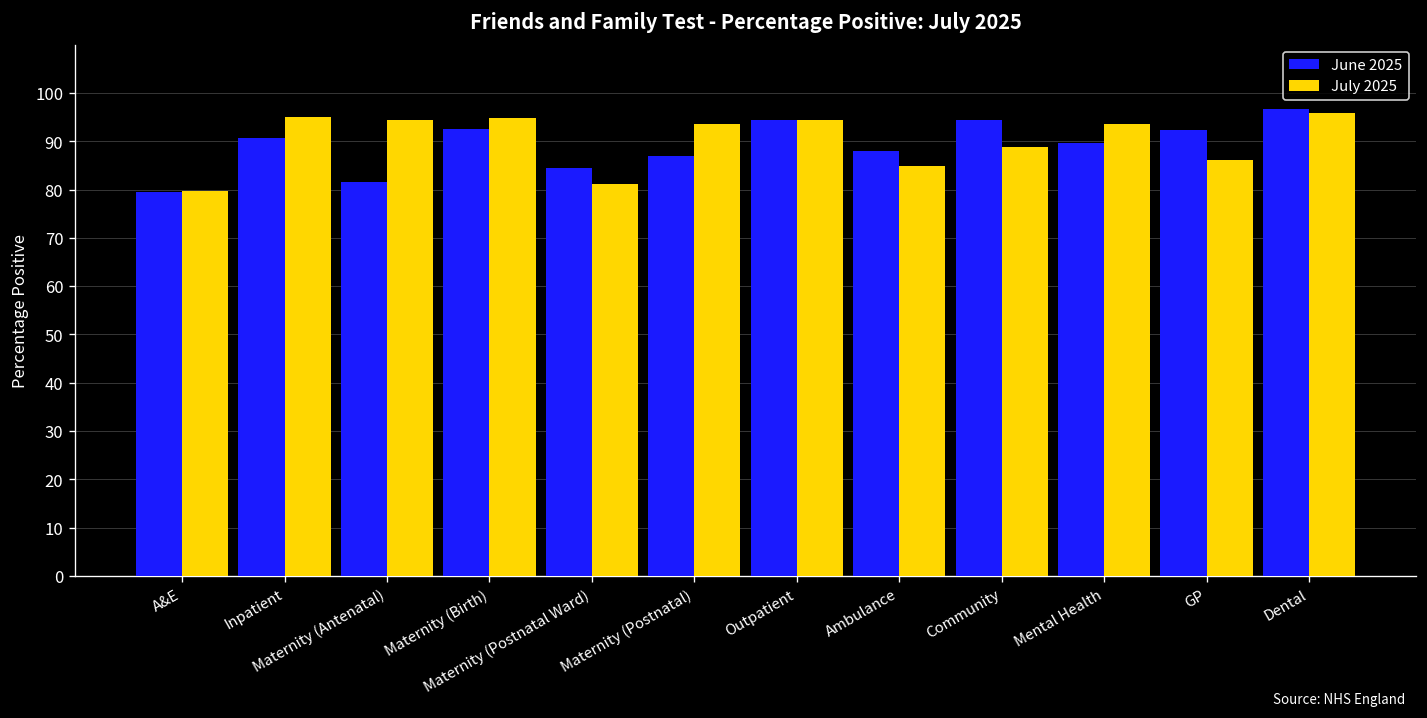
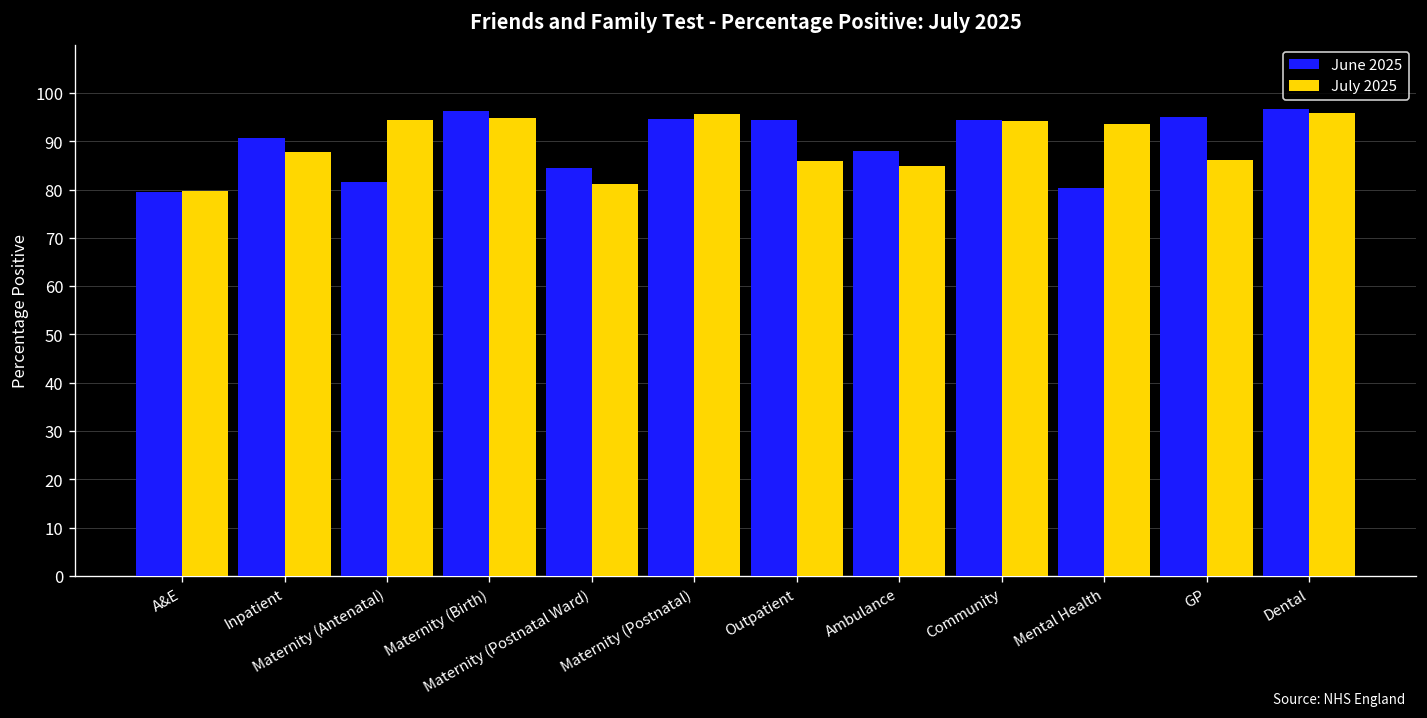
July 2025, Inpatient: 95 -> 88
June 2025, Maternity (Birth): 93 -> 96
June 2025, Maternity (Postnatal): 87 -> 95
July 2025, Maternity (Postnatal): 94 -> 96
July 2025, Outpatient: 94 -> 86
July 2025, Community: 89 -> 94
June 2025, Mental Health: 90 -> 80
June 2025, GP: 92 -> 95
